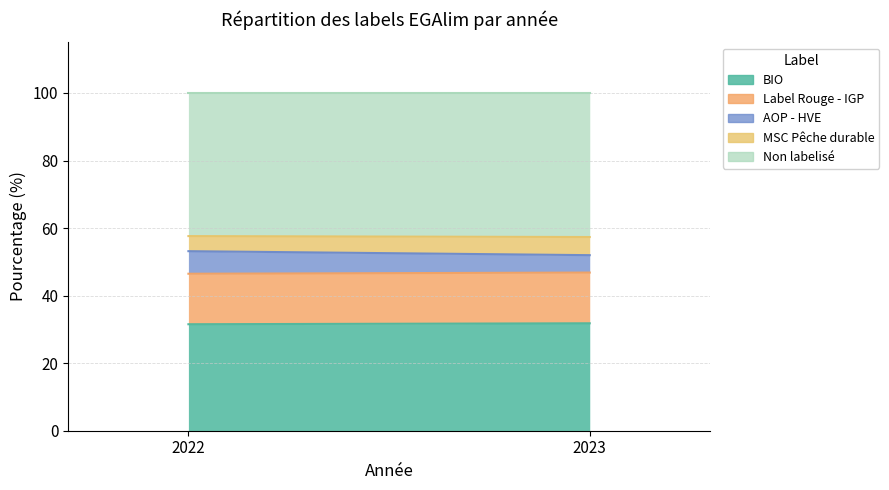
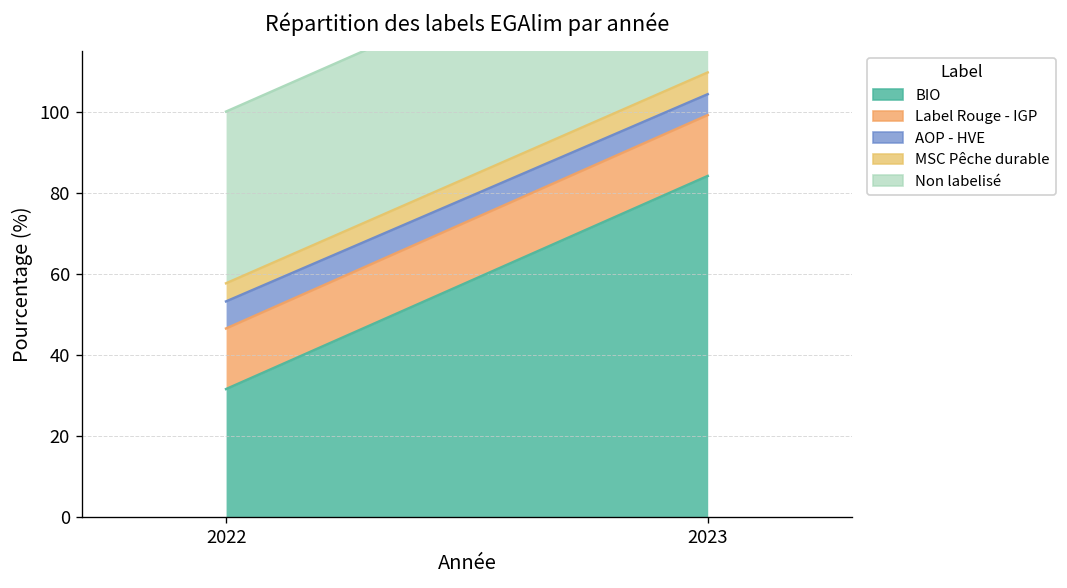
BIO, 2023: 32 -> 84
